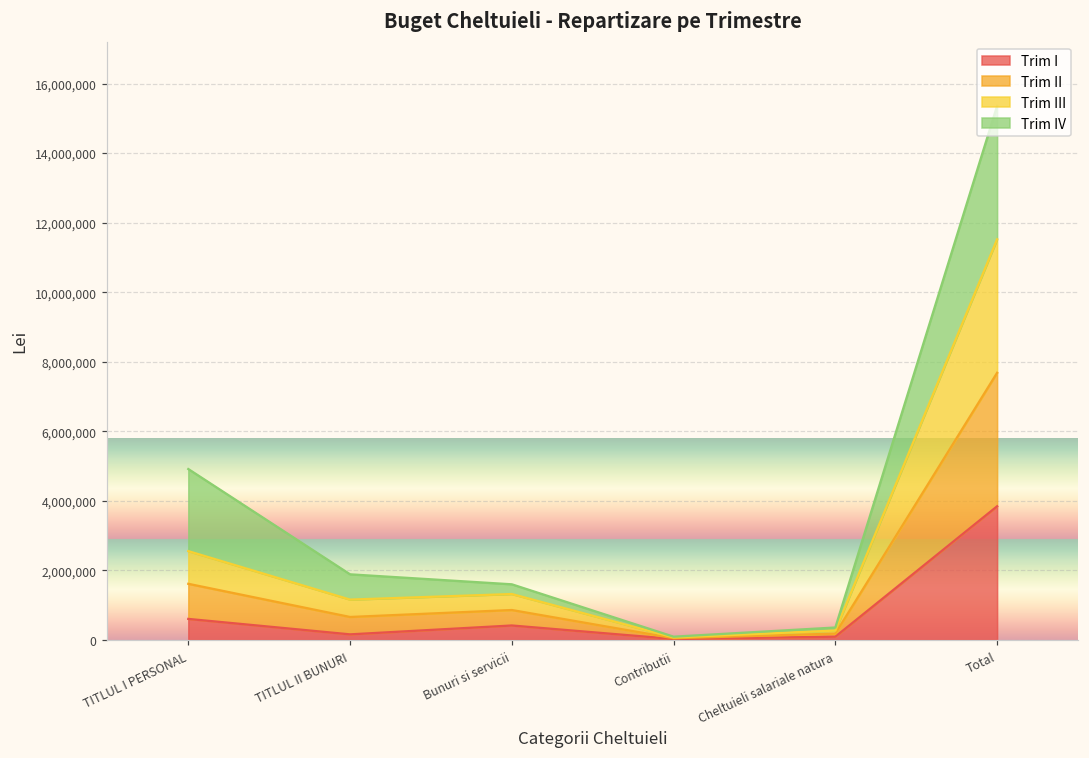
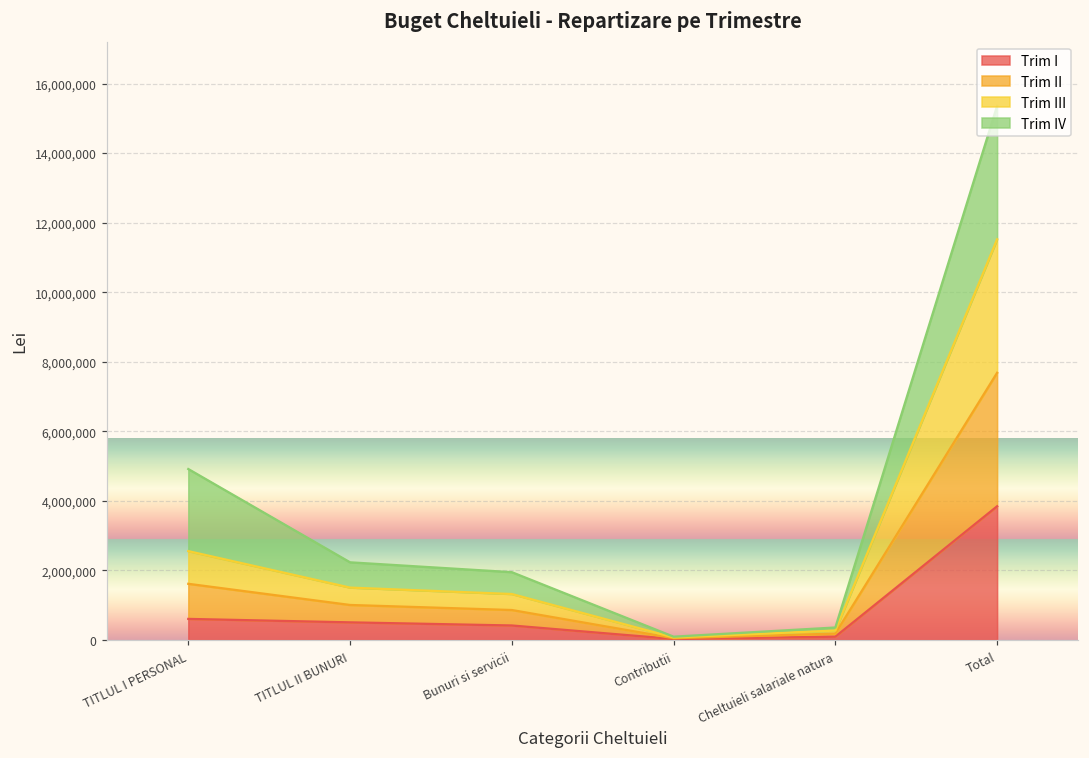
Trim I, TITLUL II BUNURI: 200,000 -> 500,000
Trim IV, Bunuri si servicii: 300,000 -> 600,000
